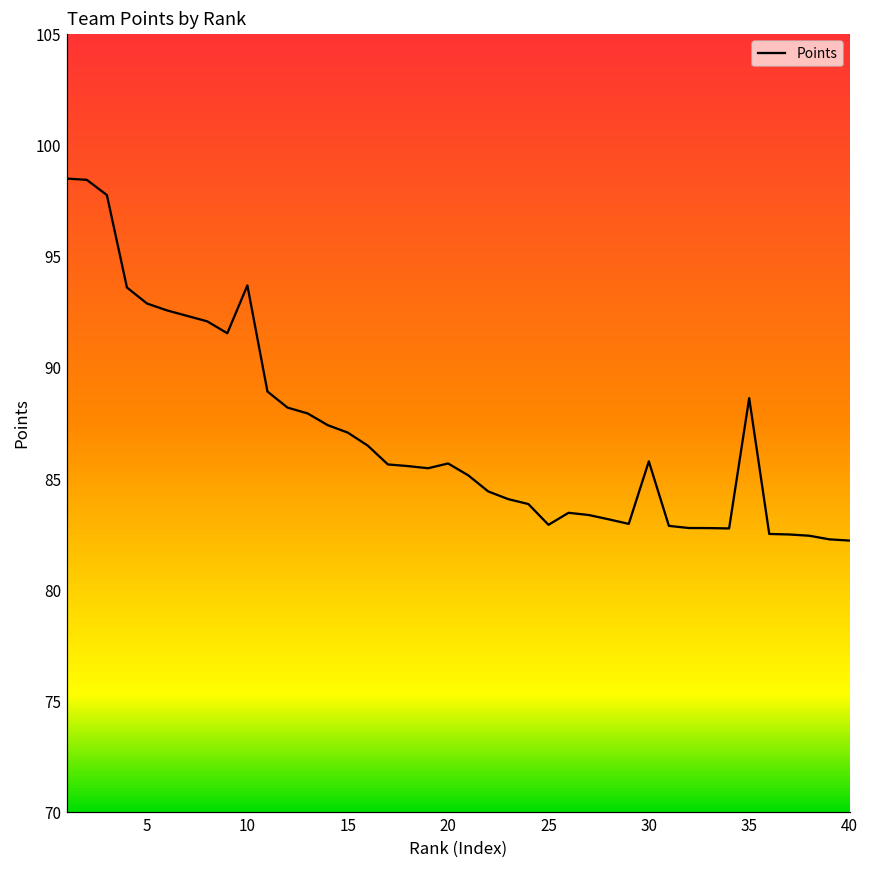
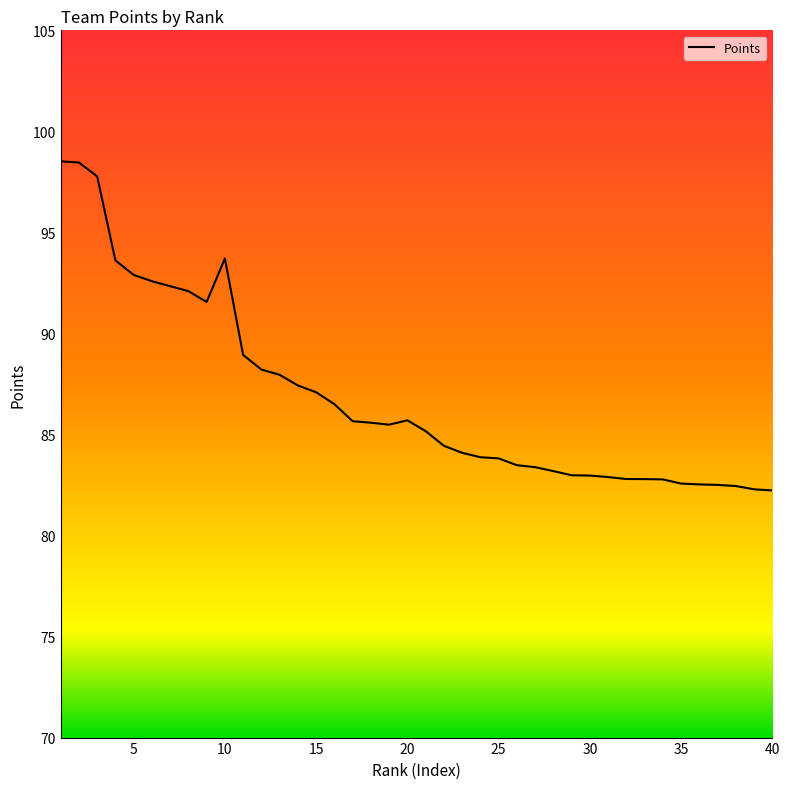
25: 82.9 -> 83.8
30: 85.8 -> 83.0
35: 88.6 -> 82.6
